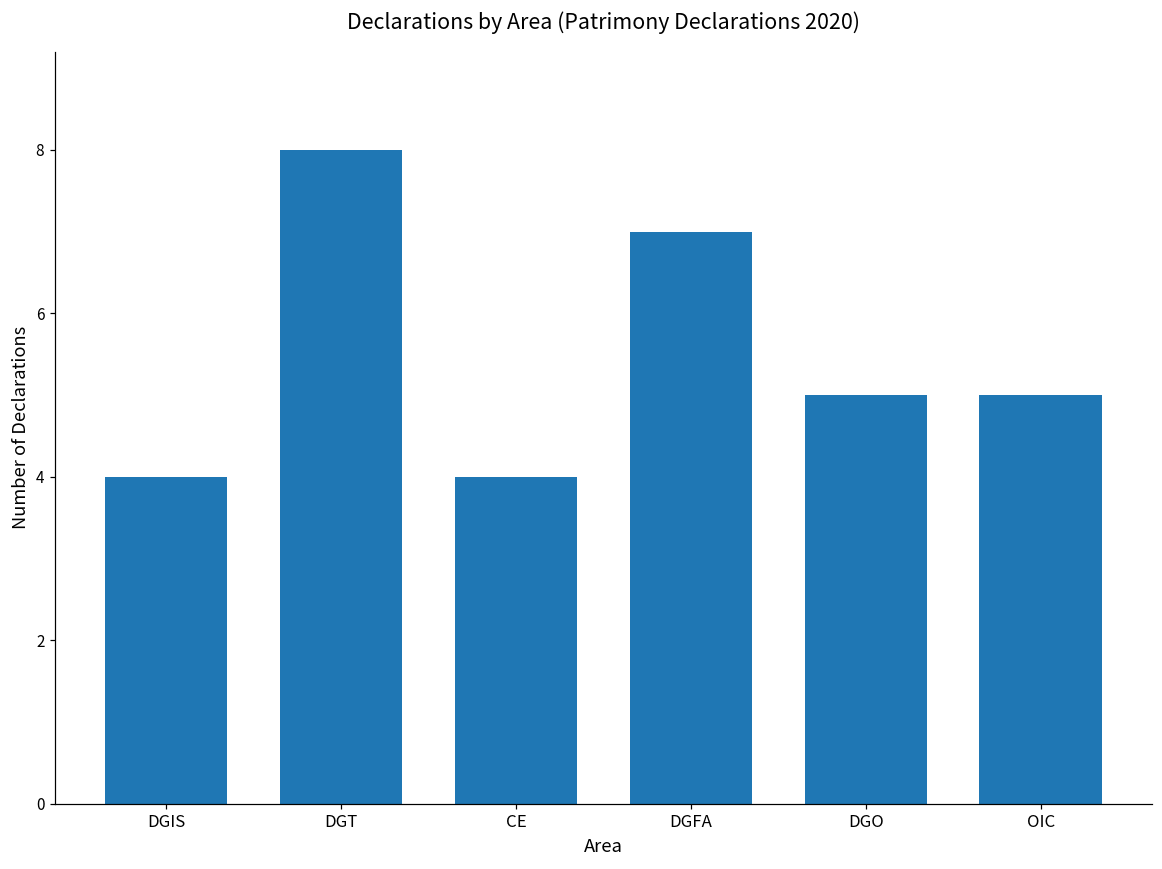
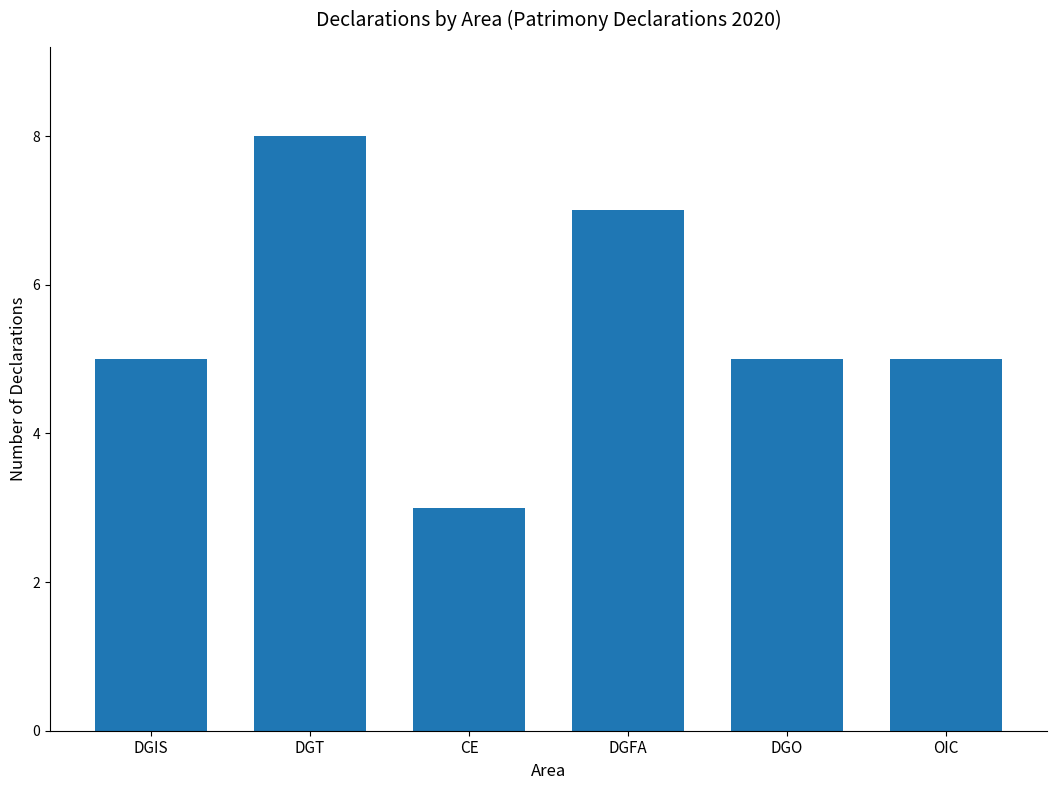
DGIS: 4 -> 5
CE: 4 -> 3
